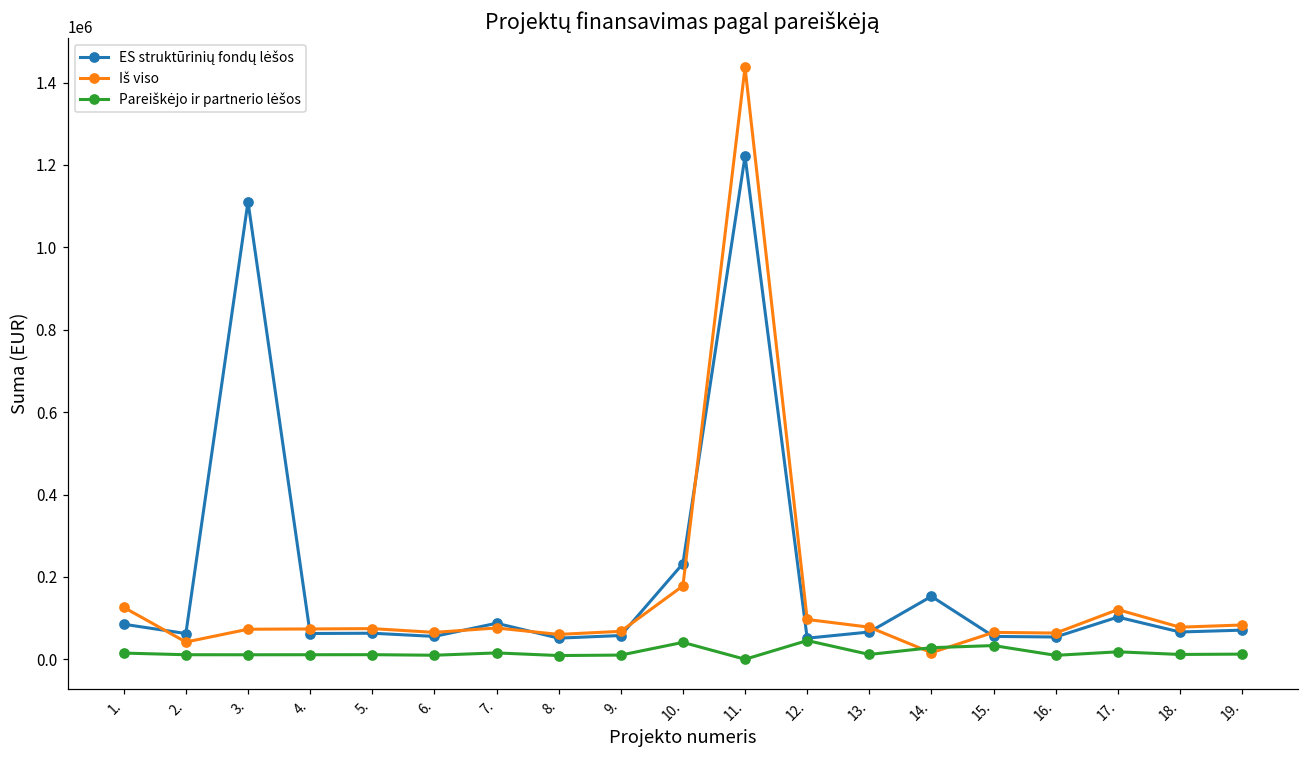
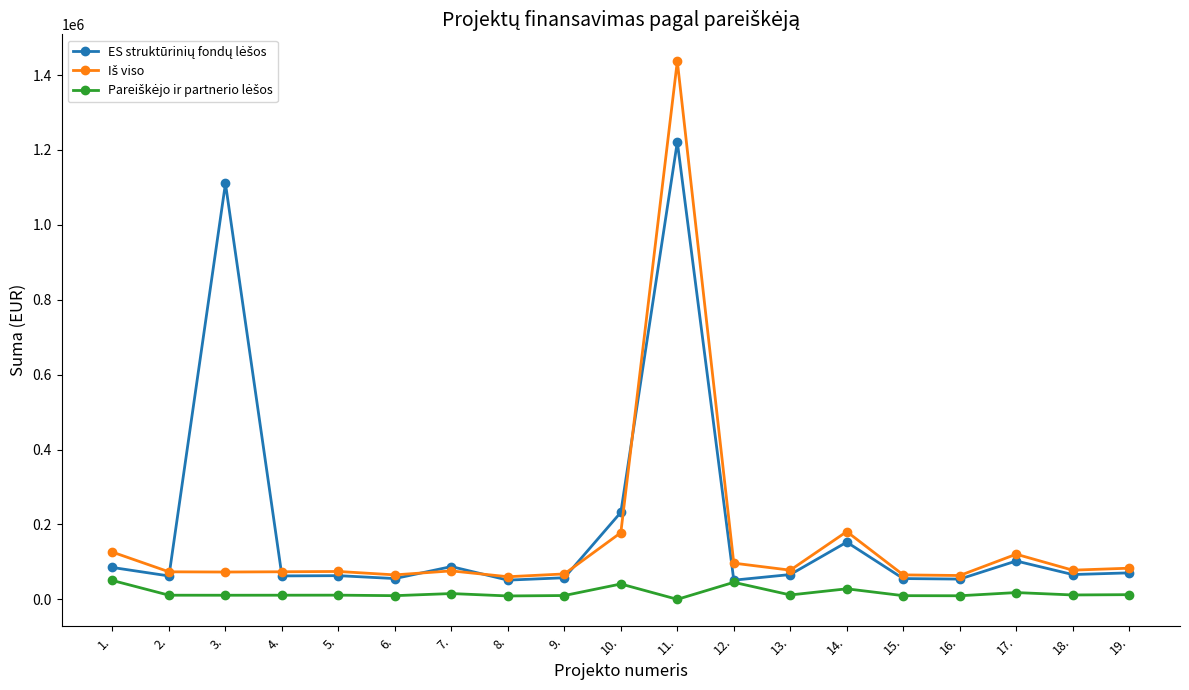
Pareiškėjo ir partnerio lėšos, 1.: 20000 -> 50000
Iš viso, 2.: 40000 -> 70000
Iš viso, 14.: 20000 -> 180000
Pareiškėjo ir partnerio lėšos, 15.: 30000 -> 10000
